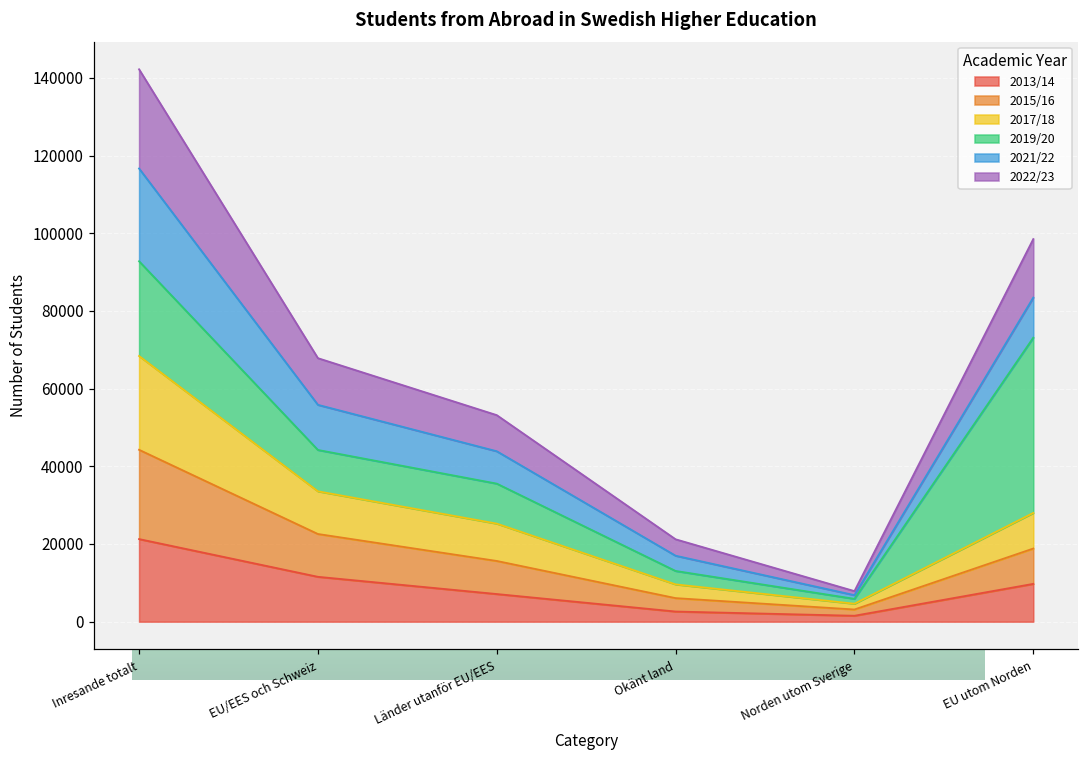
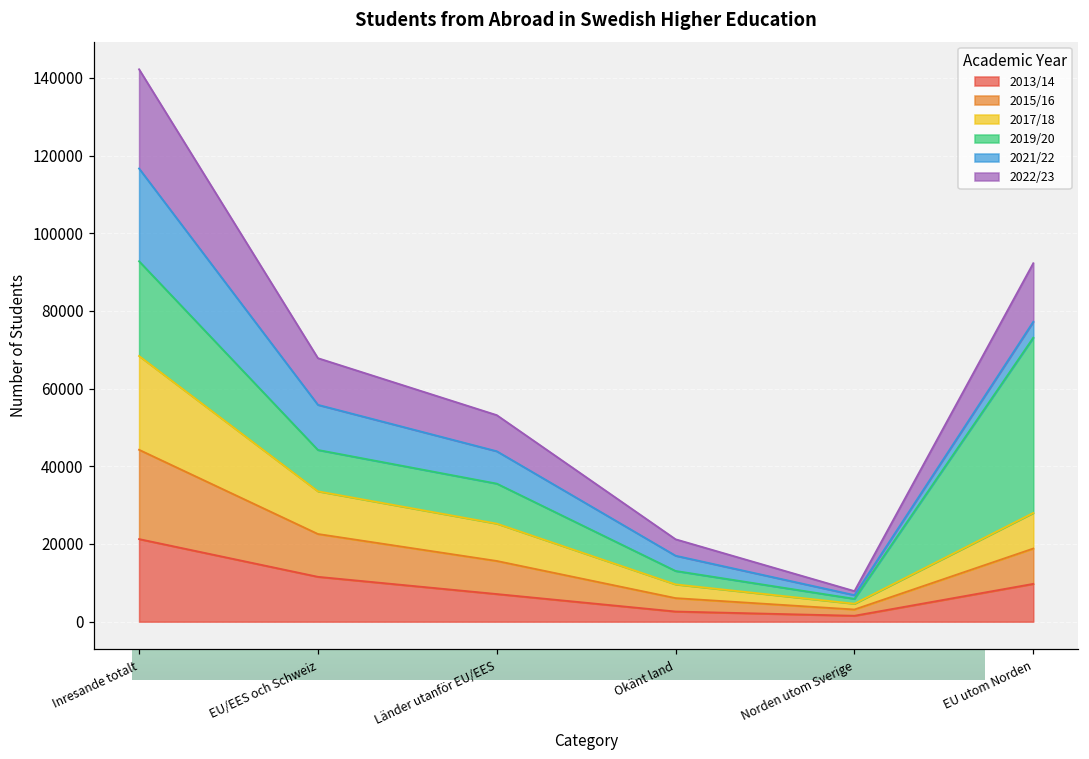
2021/22, EU utom Norden: 10000 -> 4000
